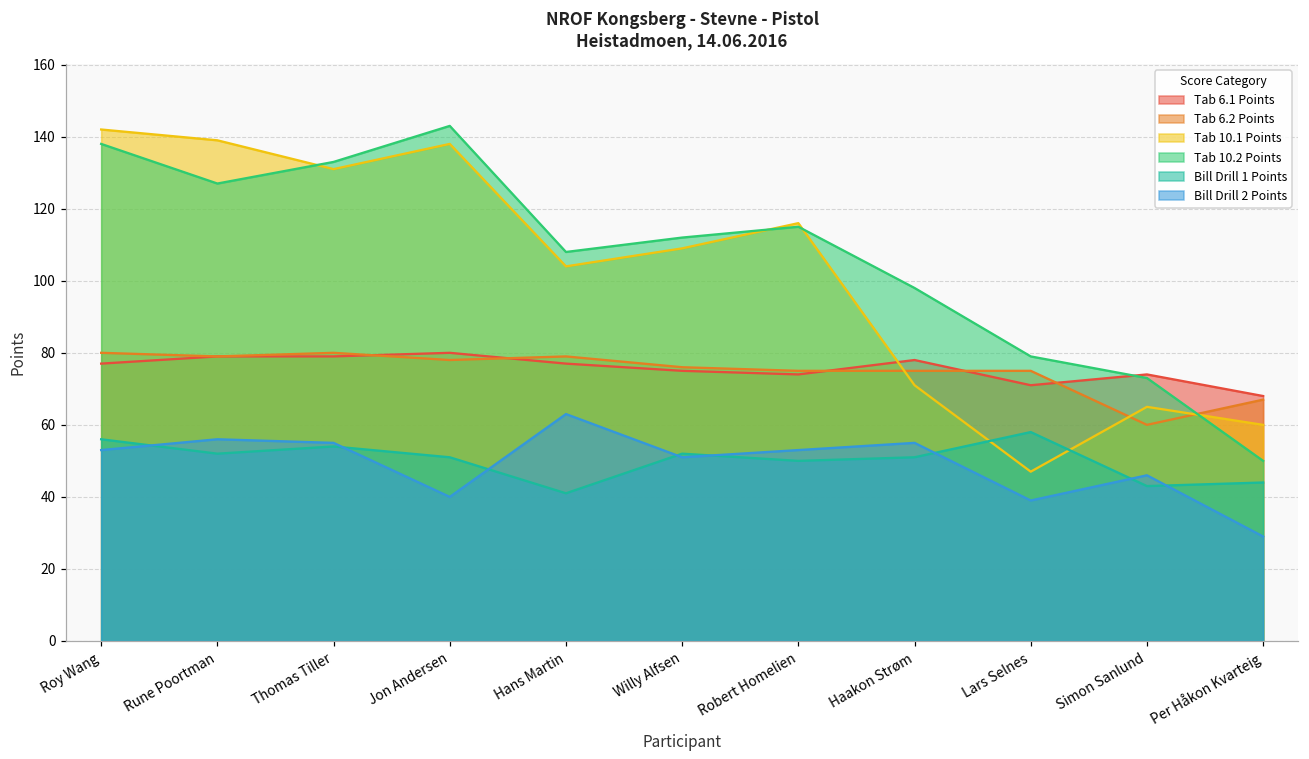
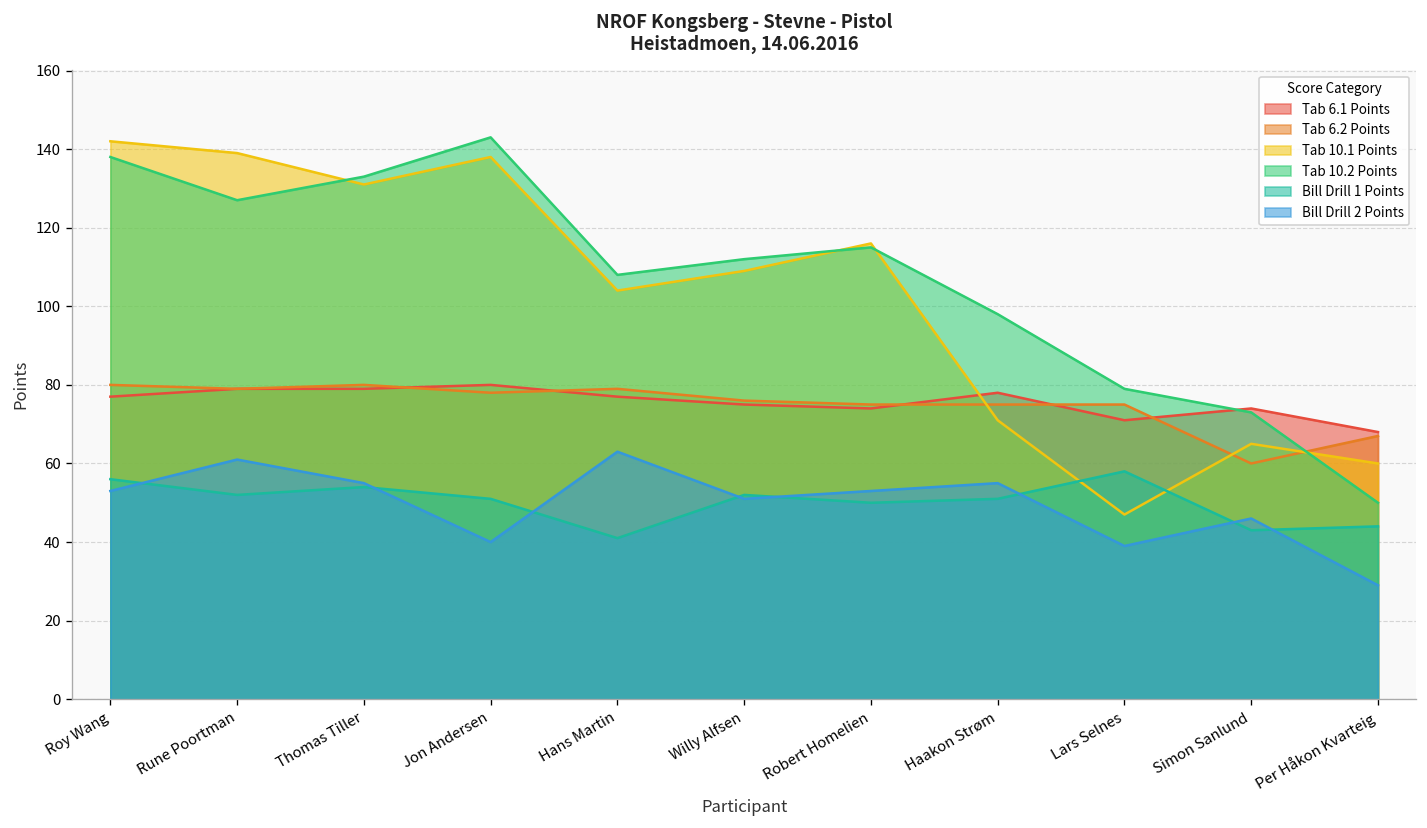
Bill Drill 2 Points, Rune Poortman: 56 -> 61
